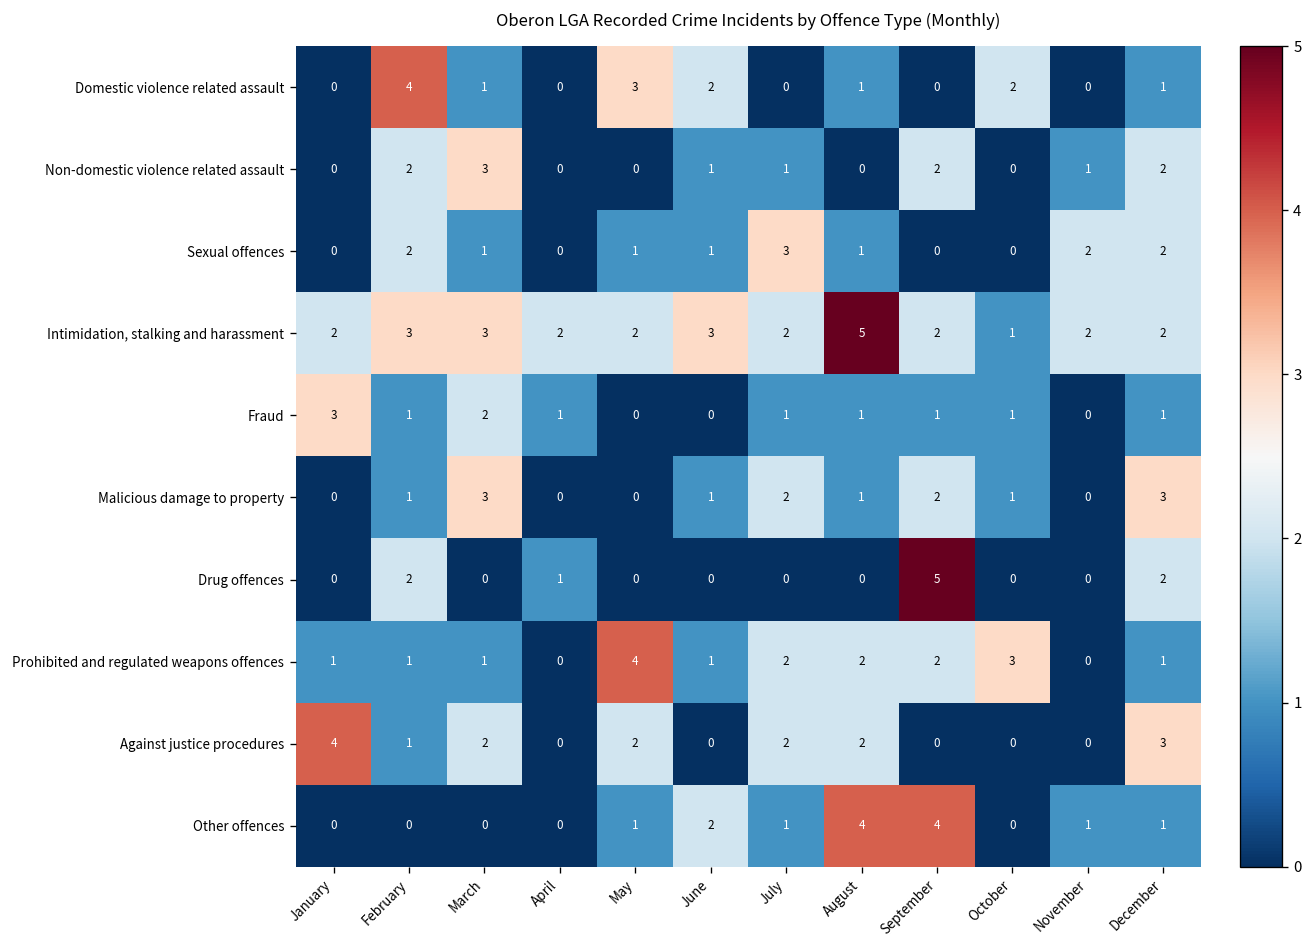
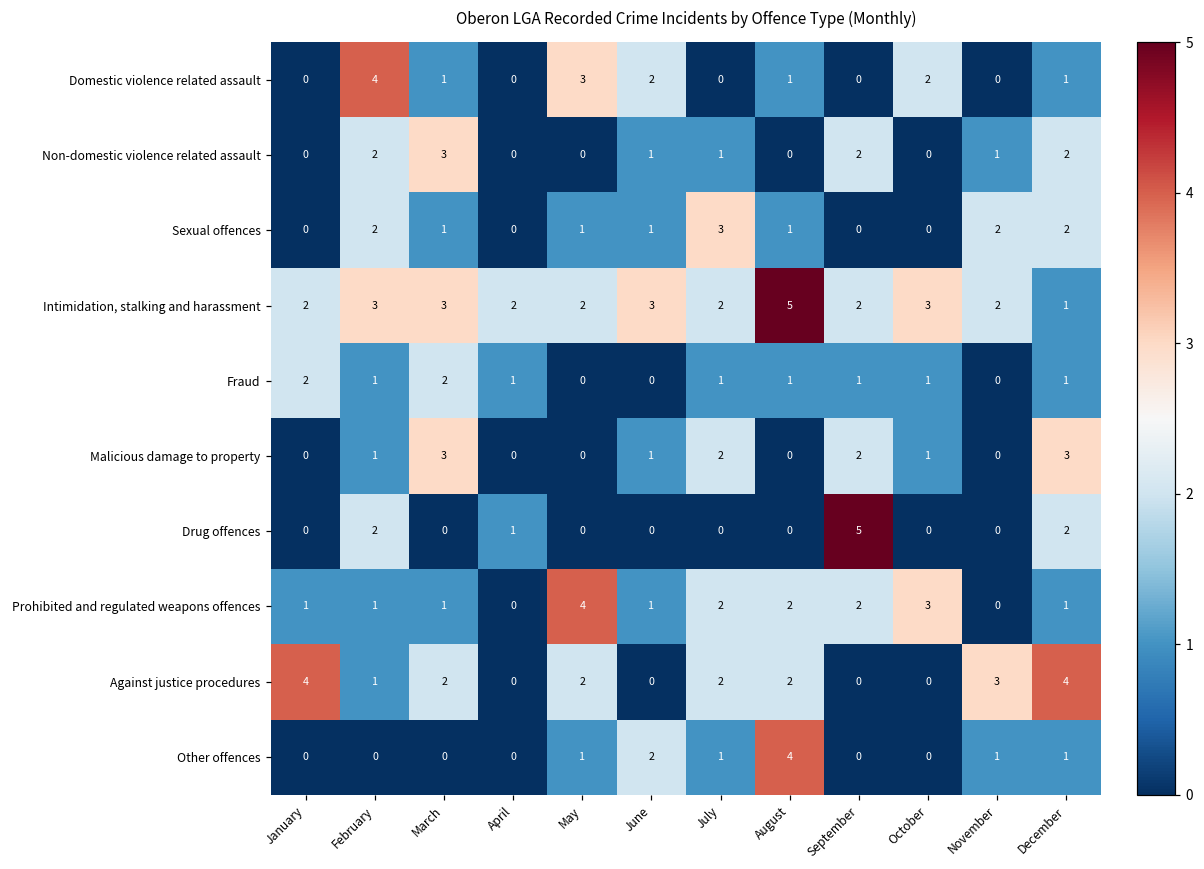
Intimidation, stalking and harassment, October: 1 -> 3
Intimidation, stalking and harassment, December: 2 -> 1
Fraud, January: 3 -> 2
Malicious damage to property, August: 1 -> 0
Against justice procedures, November: 0 -> 3
Against justice procedures, December: 3 -> 4
Other offences, September: 4 -> 0
